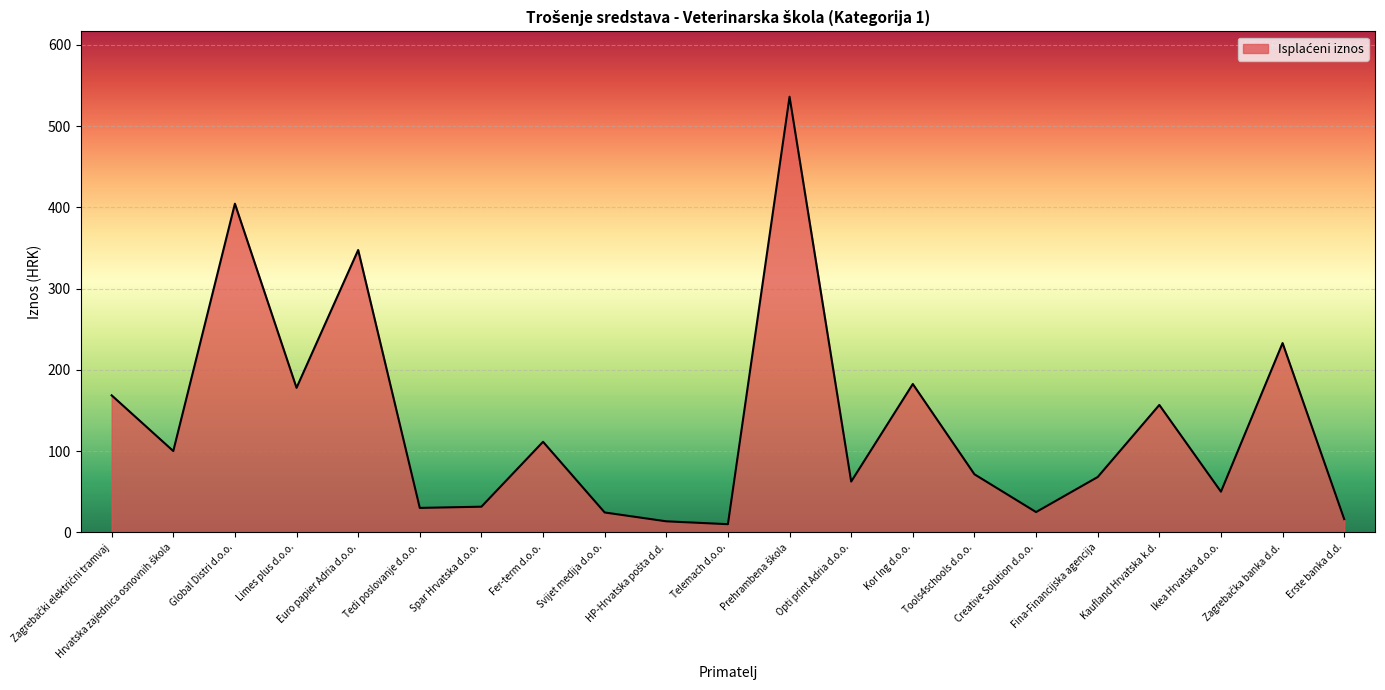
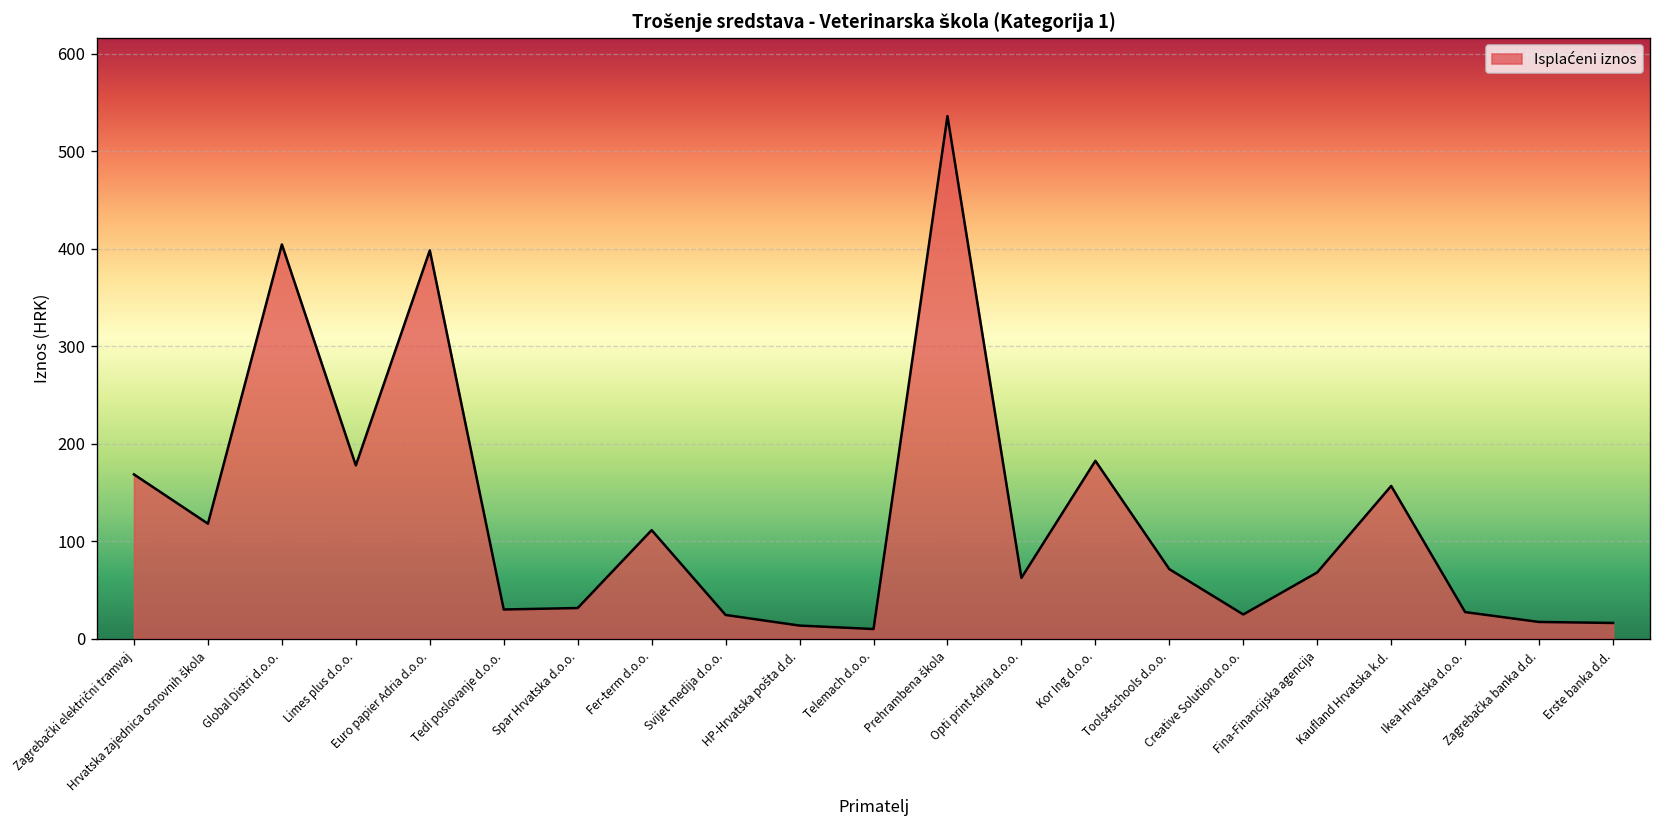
Hrvatska zajednica osnovnih škola: 100 -> 120
Euro papier Adria d.o.o.: 350 -> 400
Ikea Hrvatska d.o.o.: 50 -> 30
Zagrebačka banka d.d.: 230 -> 20
